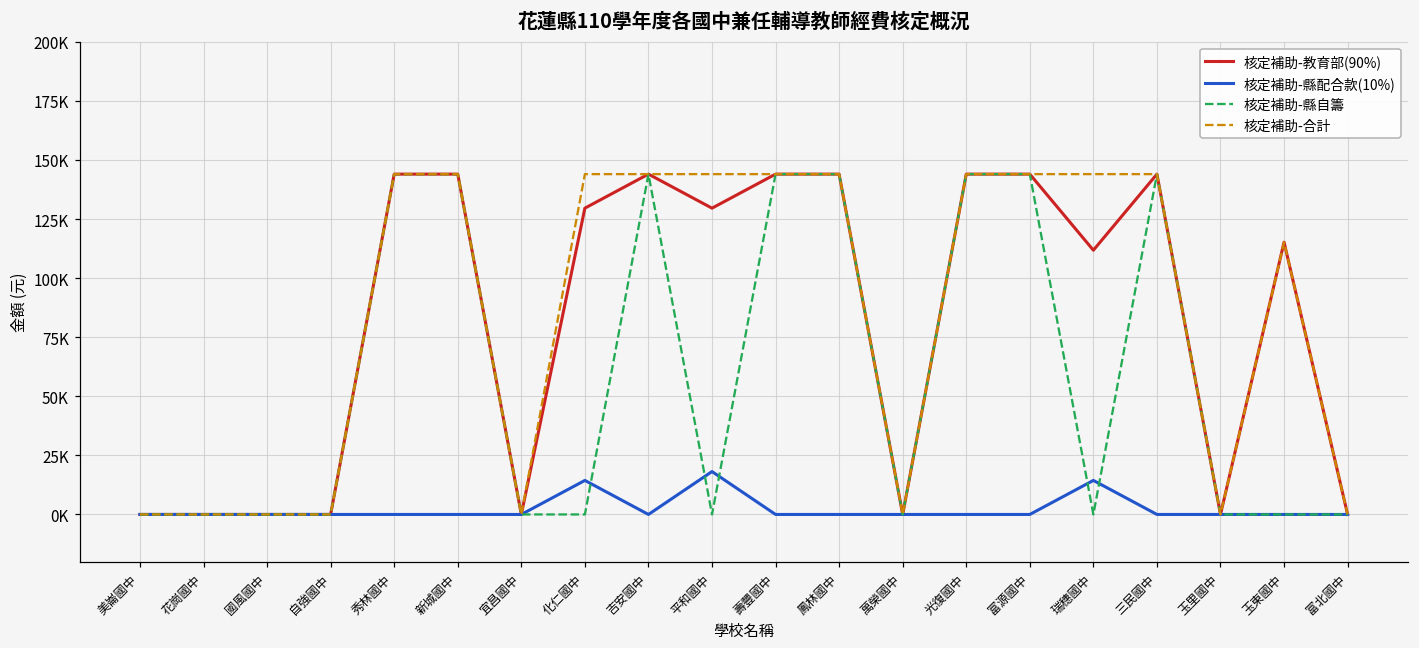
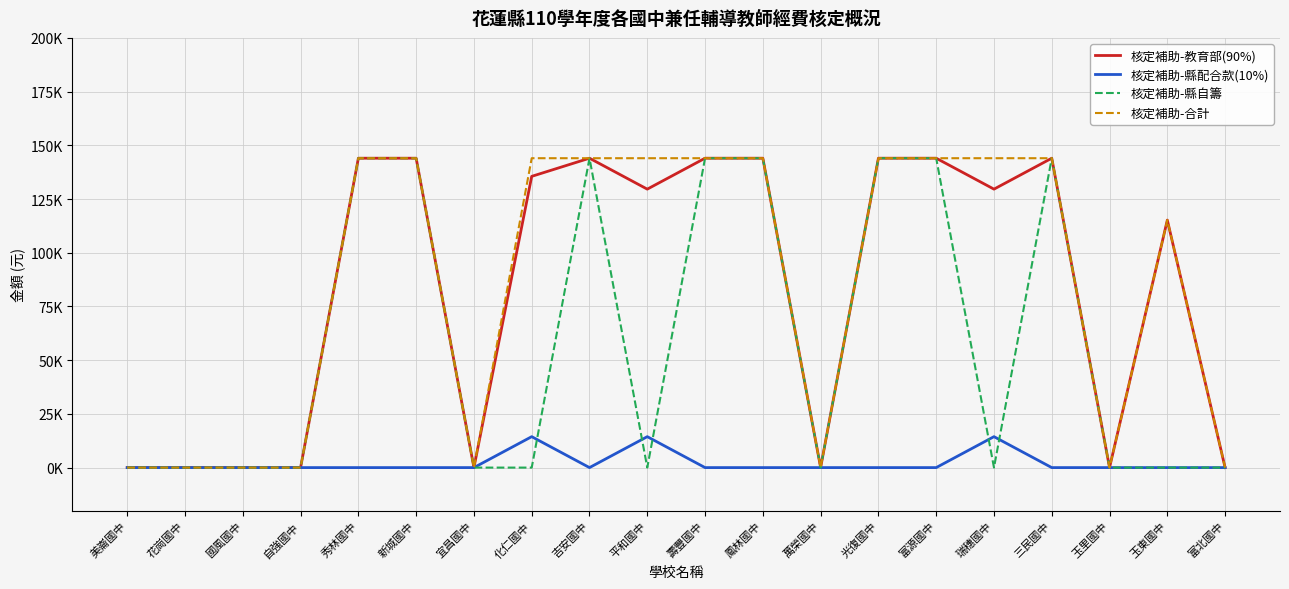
核定補助-教育部(90%), 化仁國中: 130000 -> 136000
核定補助-縣配合款(10%), 平和國中: 18000 -> 14000
核定補助-教育部(90%), 瑞穗國中: 112000 -> 130000
